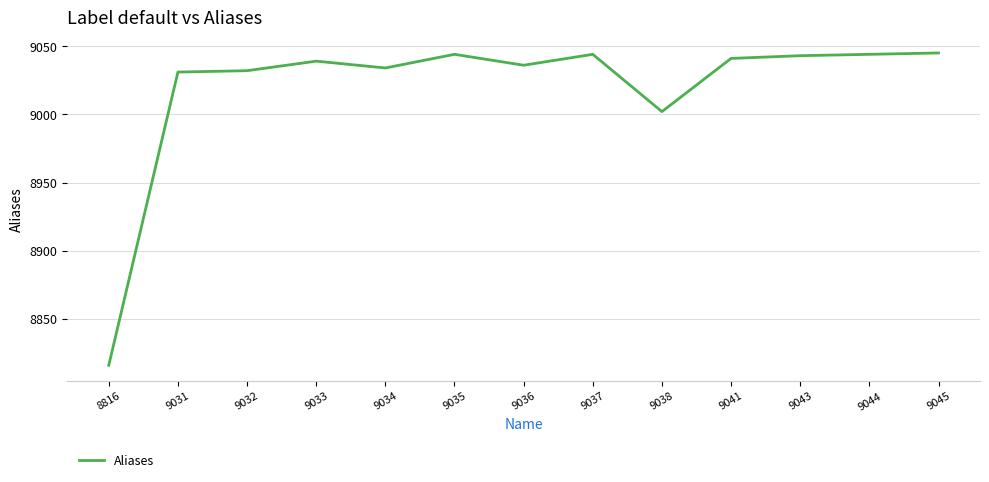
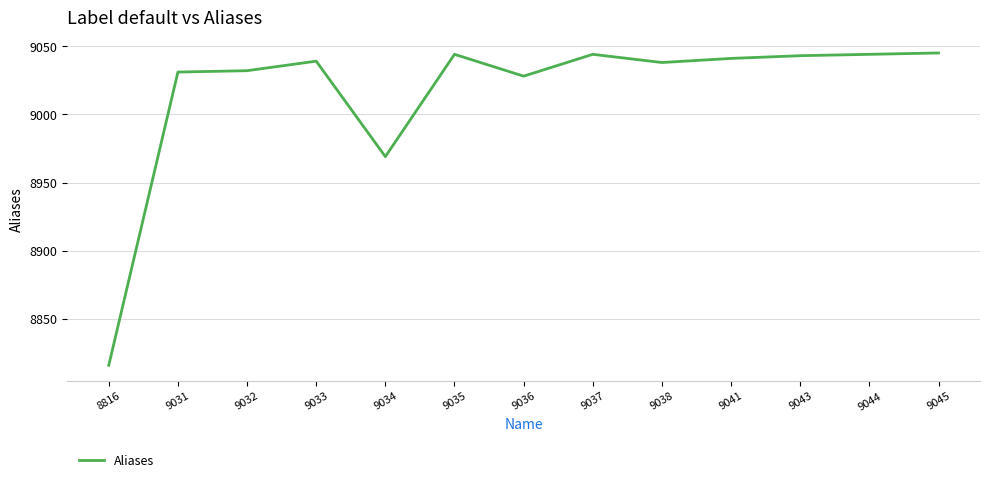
9034: 9034 -> 8969
9036: 9036 -> 9028
9038: 9002 -> 9038
